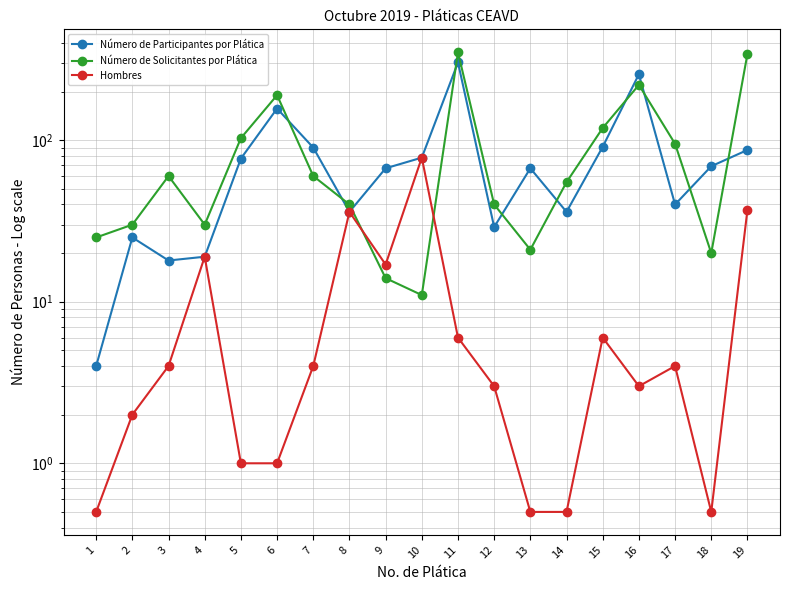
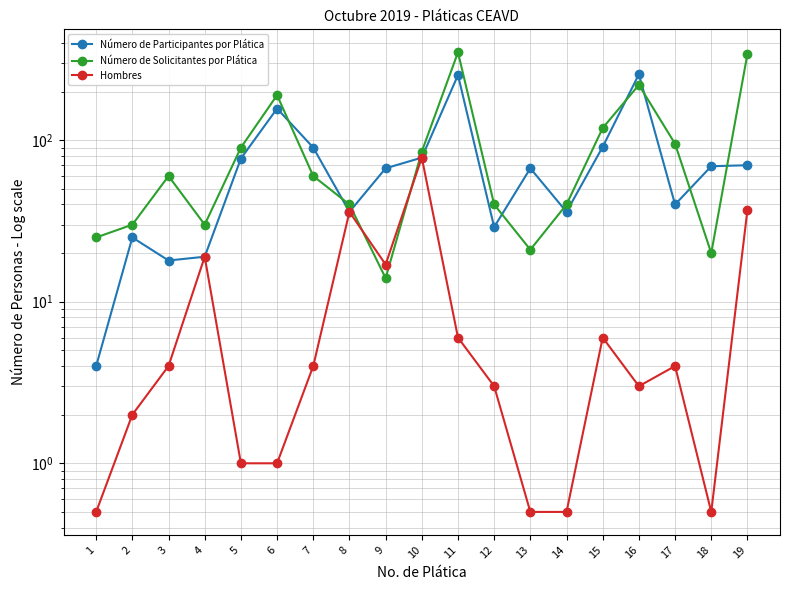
Número de Solicitantes por Plática, 5: 100 -> 90
Número de Solicitantes por Plática, 10: 11 -> 90
Número de Participantes por Plática, 11: 300 -> 250
Número de Solicitantes por Plática, 14: 55 -> 40
Número de Participantes por Plática, 19: 90 -> 70
